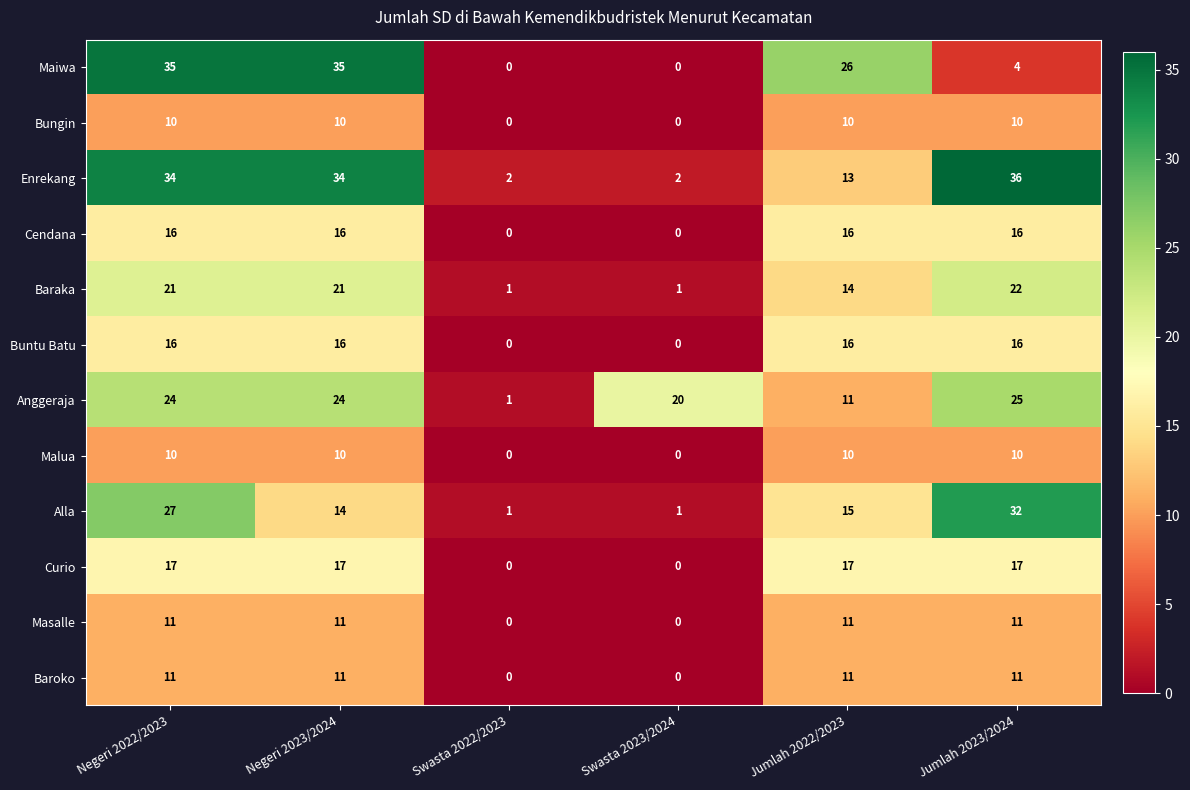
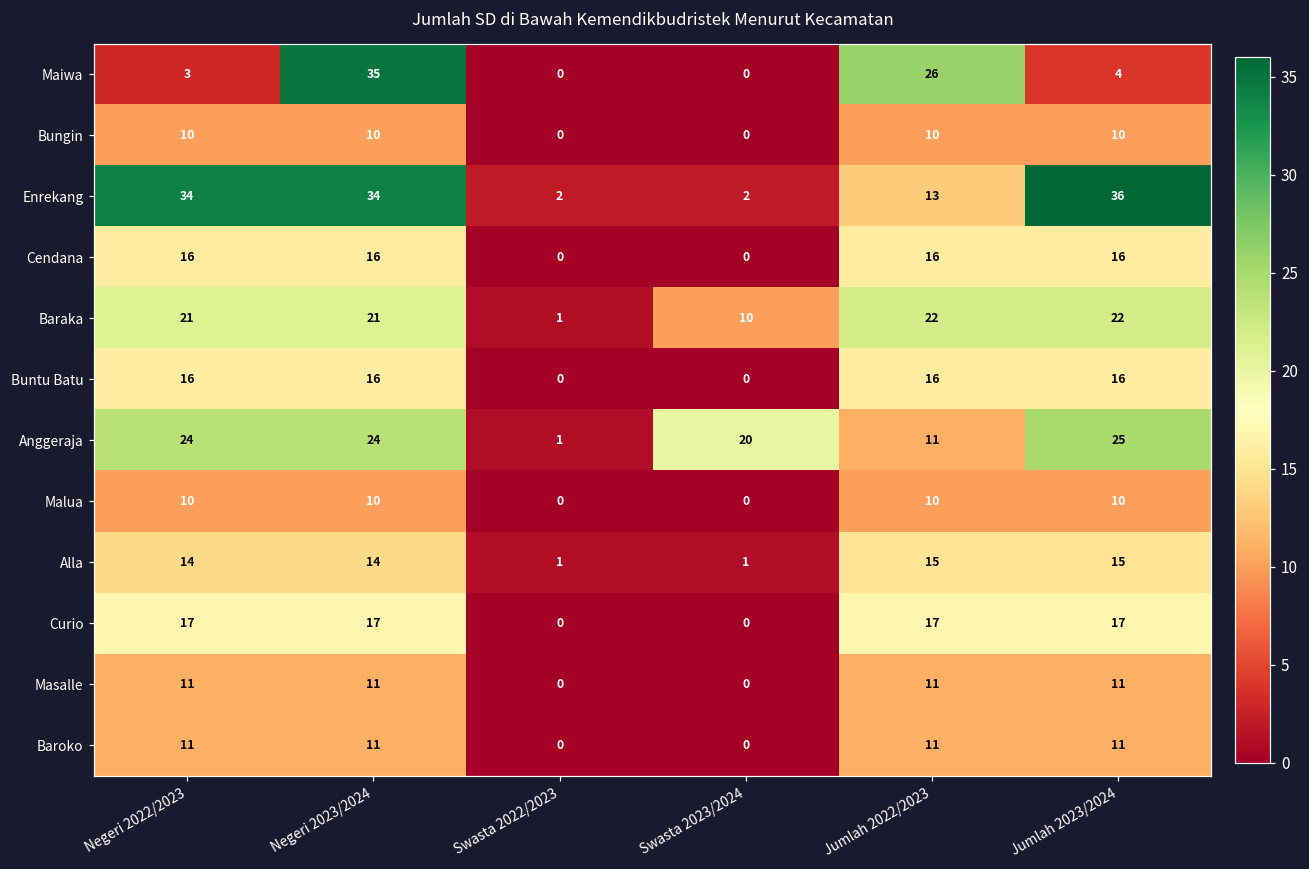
Maiwa, Negeri 2022/2023: 35 -> 3
Baraka, Swasta 2023/2024: 1 -> 10
Baraka, Jumlah 2022/2023: 14 -> 22
Alla, Negeri 2022/2023: 27 -> 14
Alla, Jumlah 2023/2024: 32 -> 15
